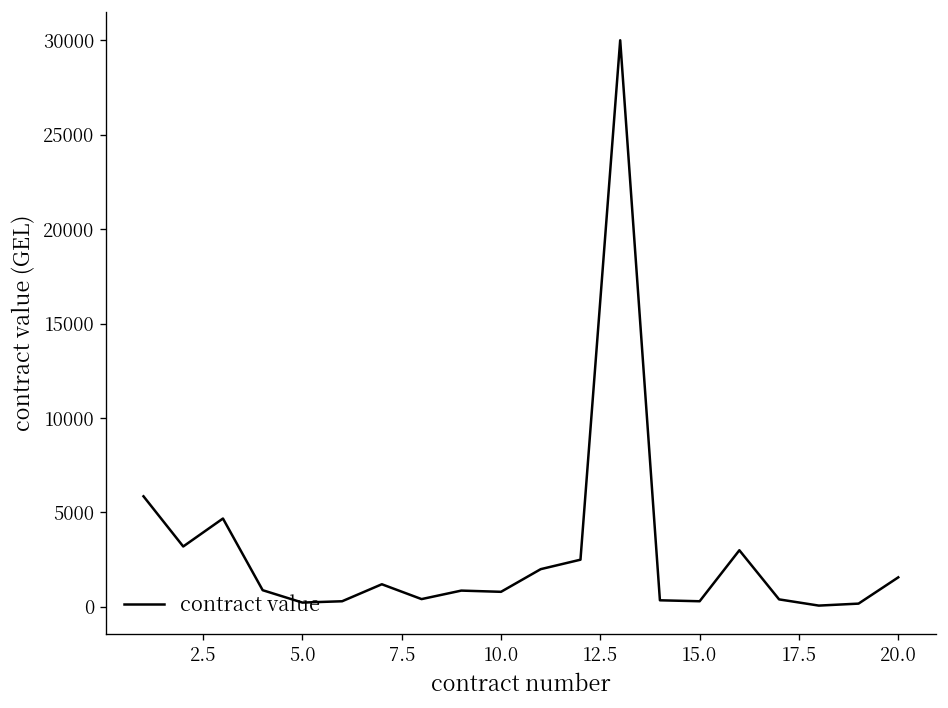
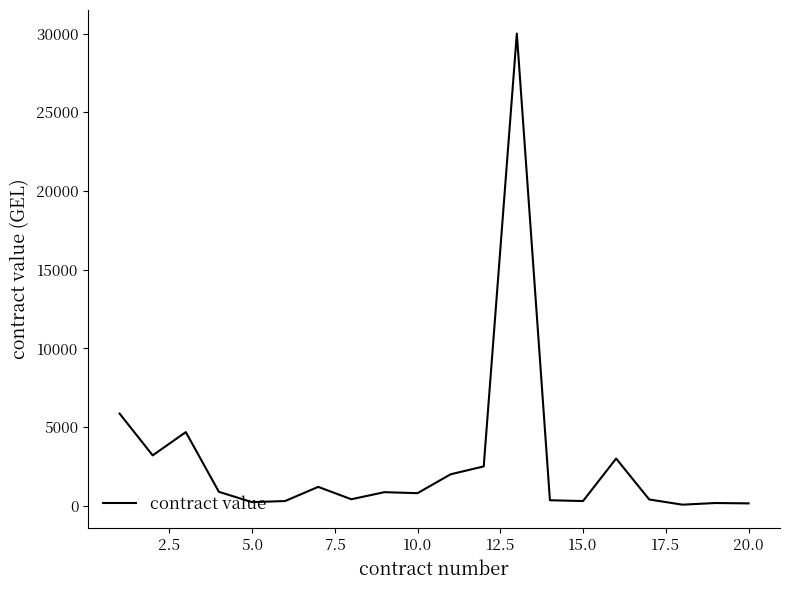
20.0: 1600 -> 200
